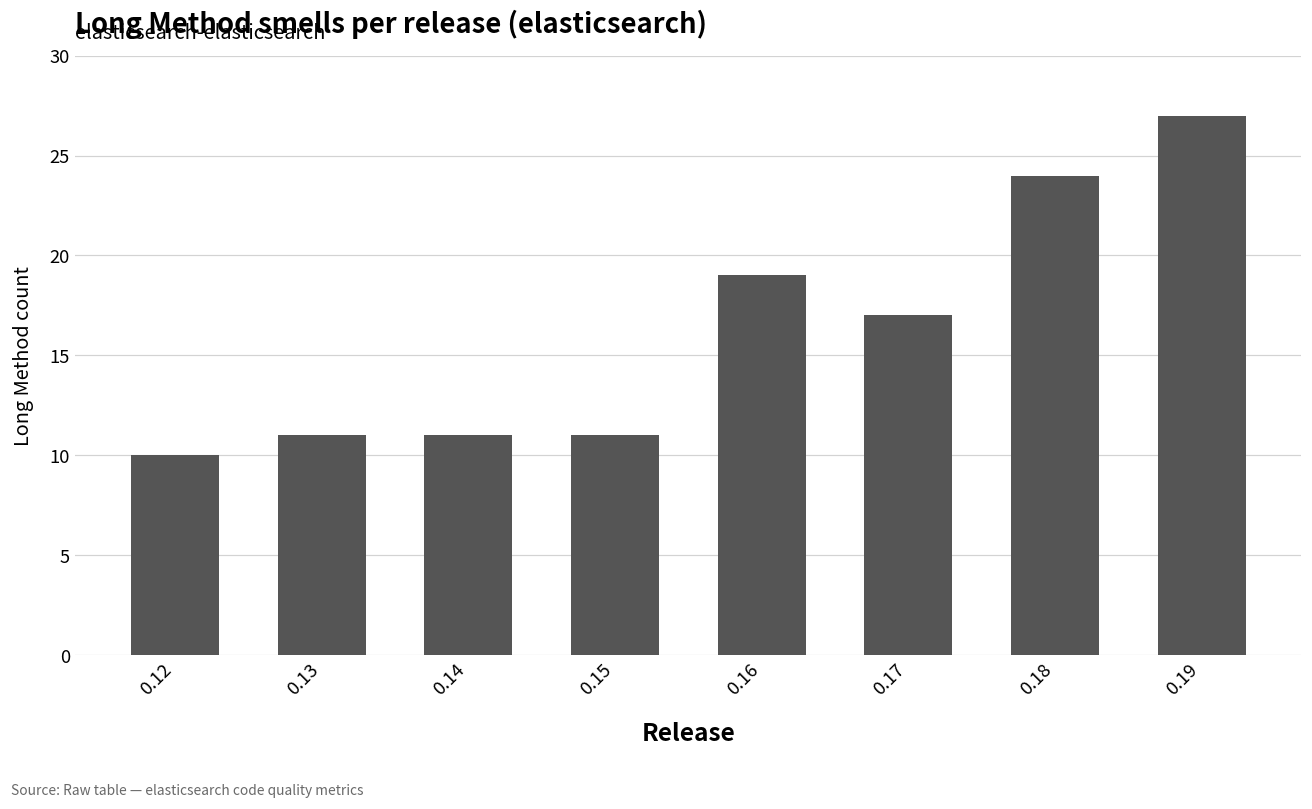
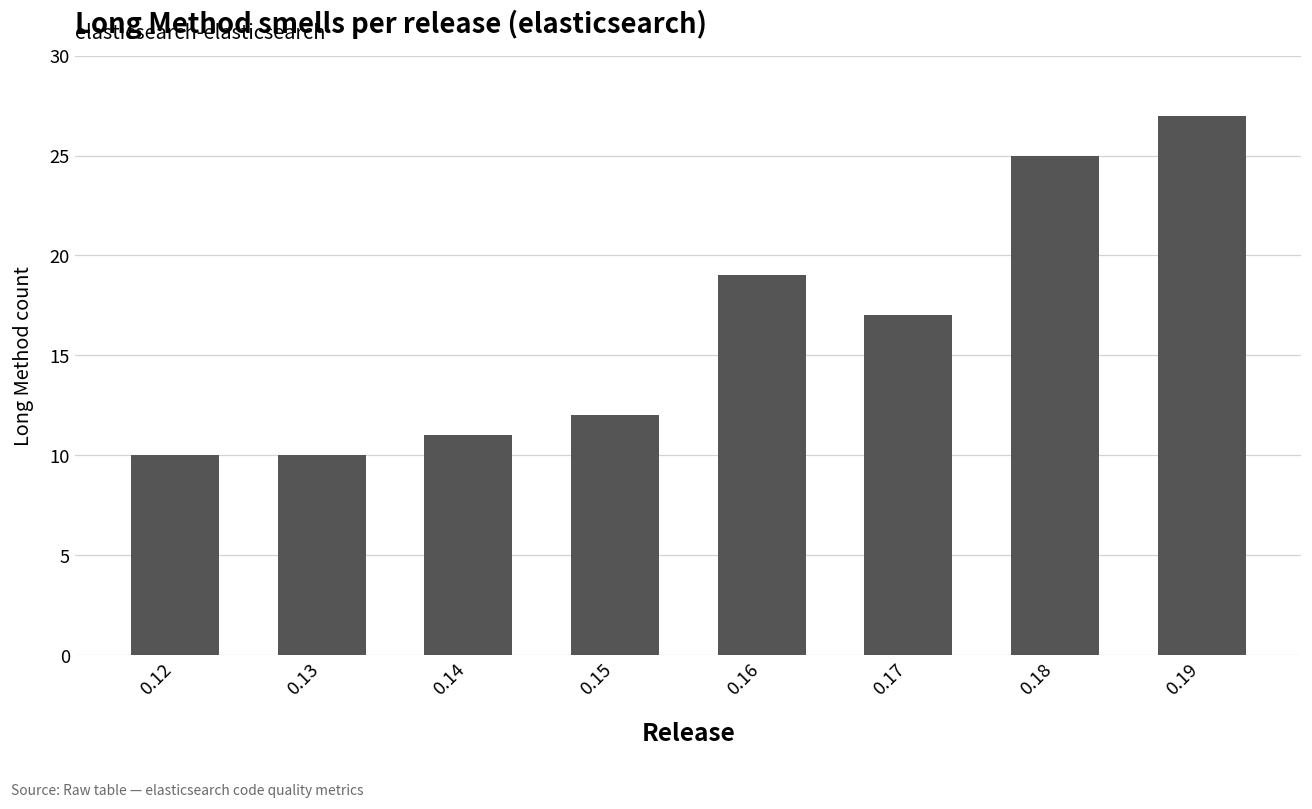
0.13: 11 -> 10
0.15: 11 -> 12
0.18: 24 -> 25
